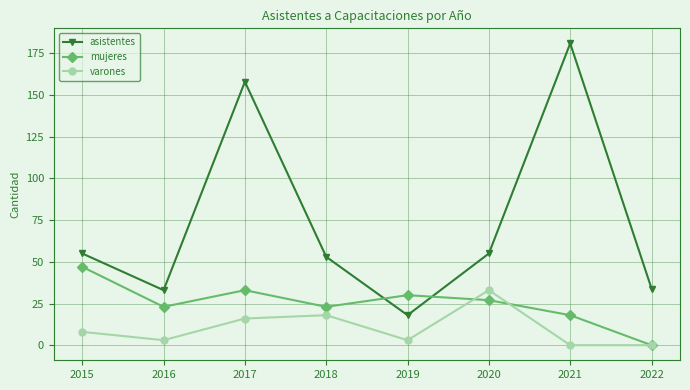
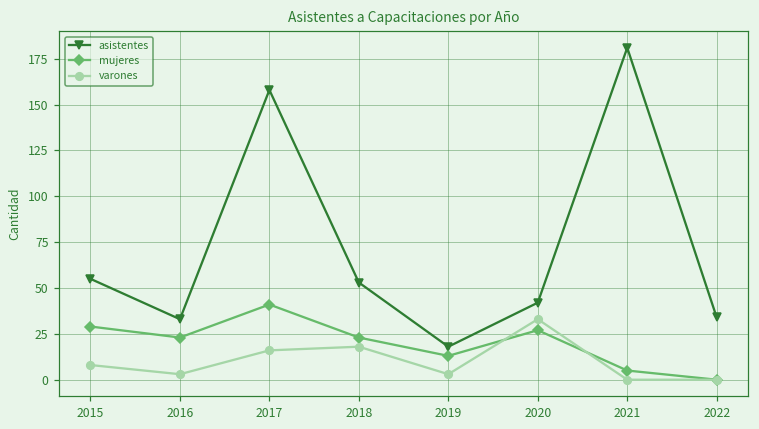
mujeres, 2015: 47 -> 29
mujeres, 2017: 33 -> 41
mujeres, 2019: 30 -> 13
asistentes, 2020: 55 -> 42
mujeres, 2021: 18 -> 5
